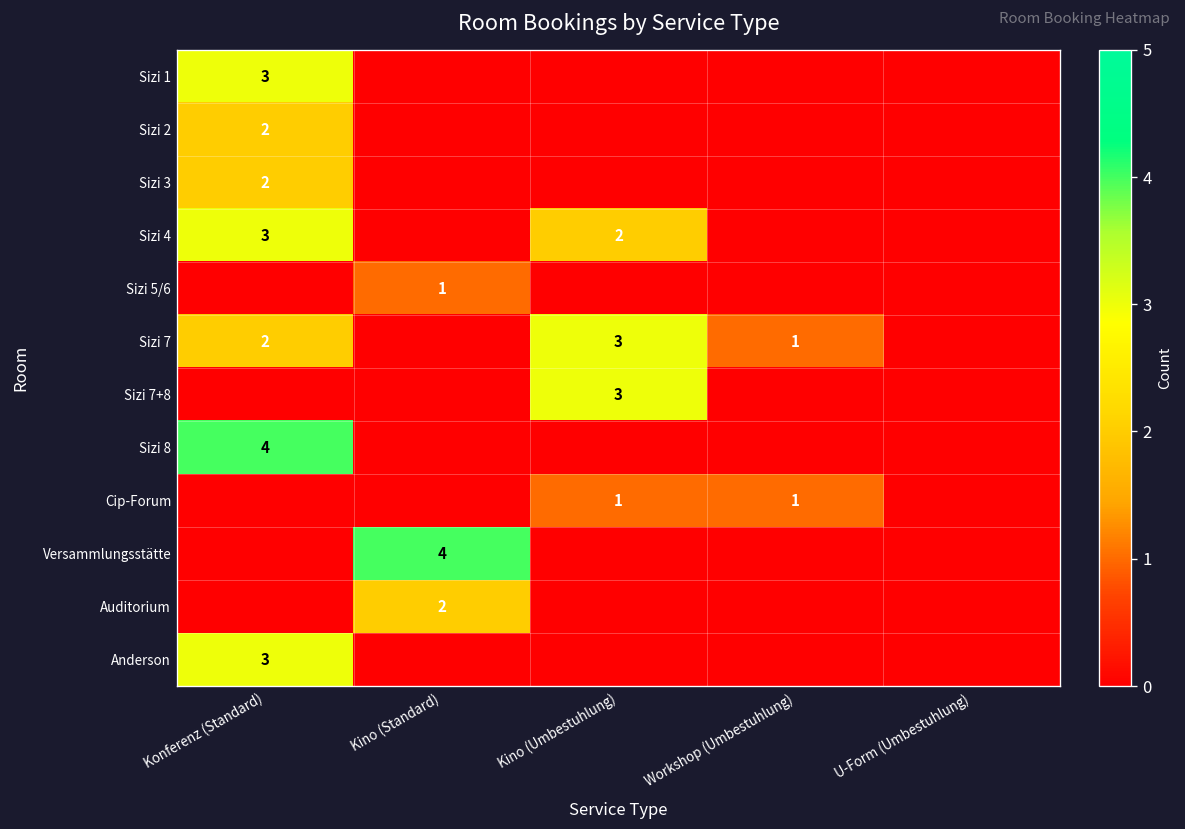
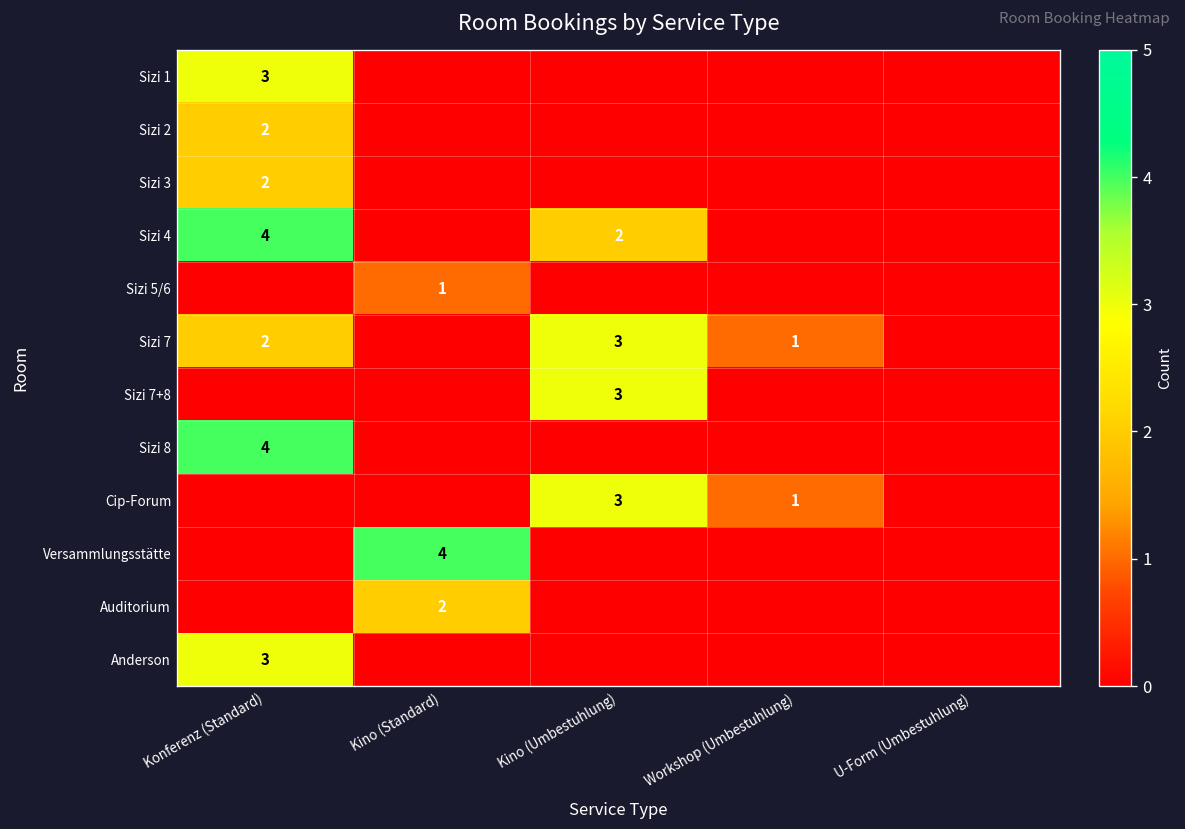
Sizi 4, Konferenz (Standard): 3 -> 4
Cip-Forum, Kino (Umbestuhlung): 1 -> 3
